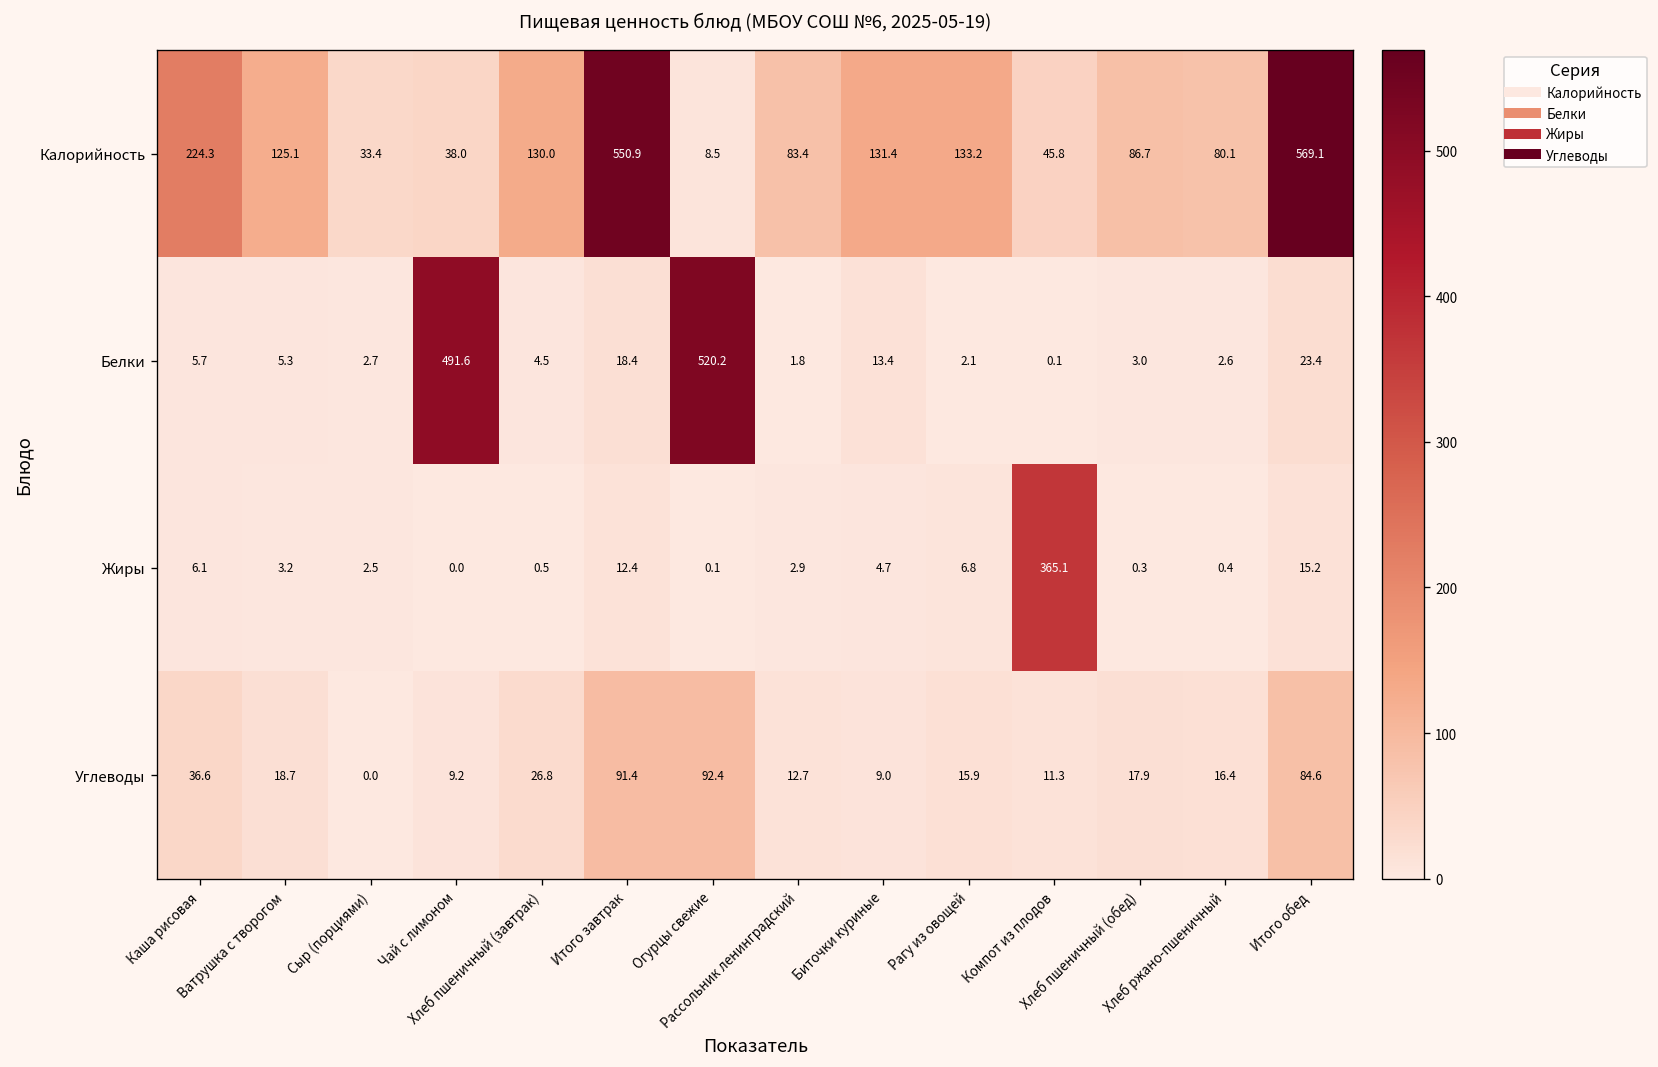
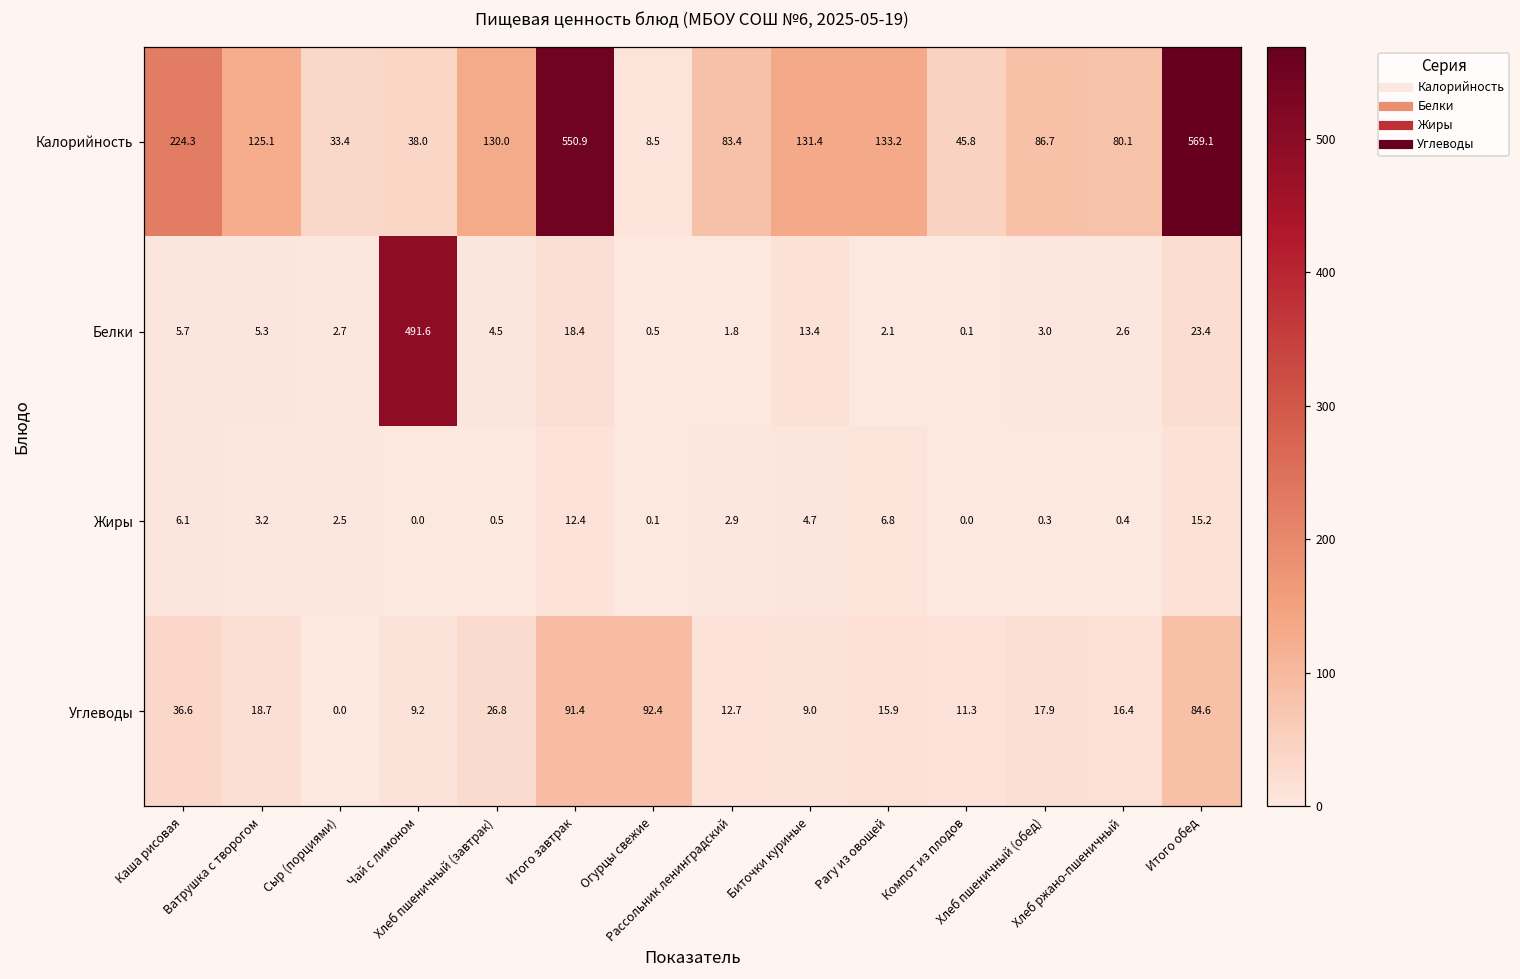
Белки, Огурцы свежие: 520.2 -> 0.5
Жиры, Компот из плодов: 365.1 -> 0.0
